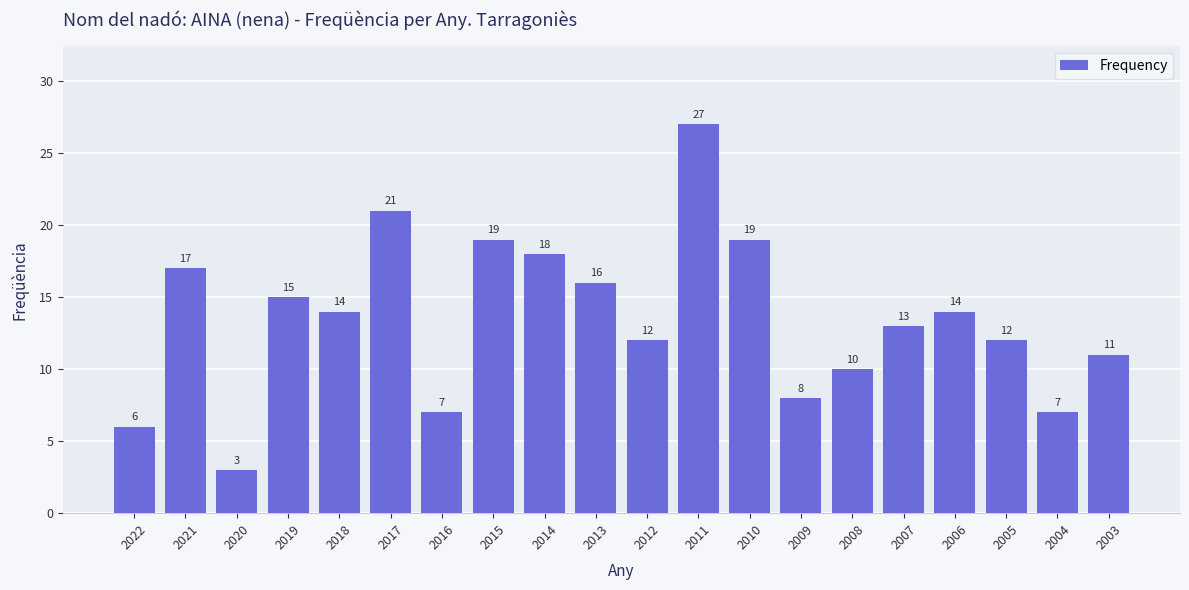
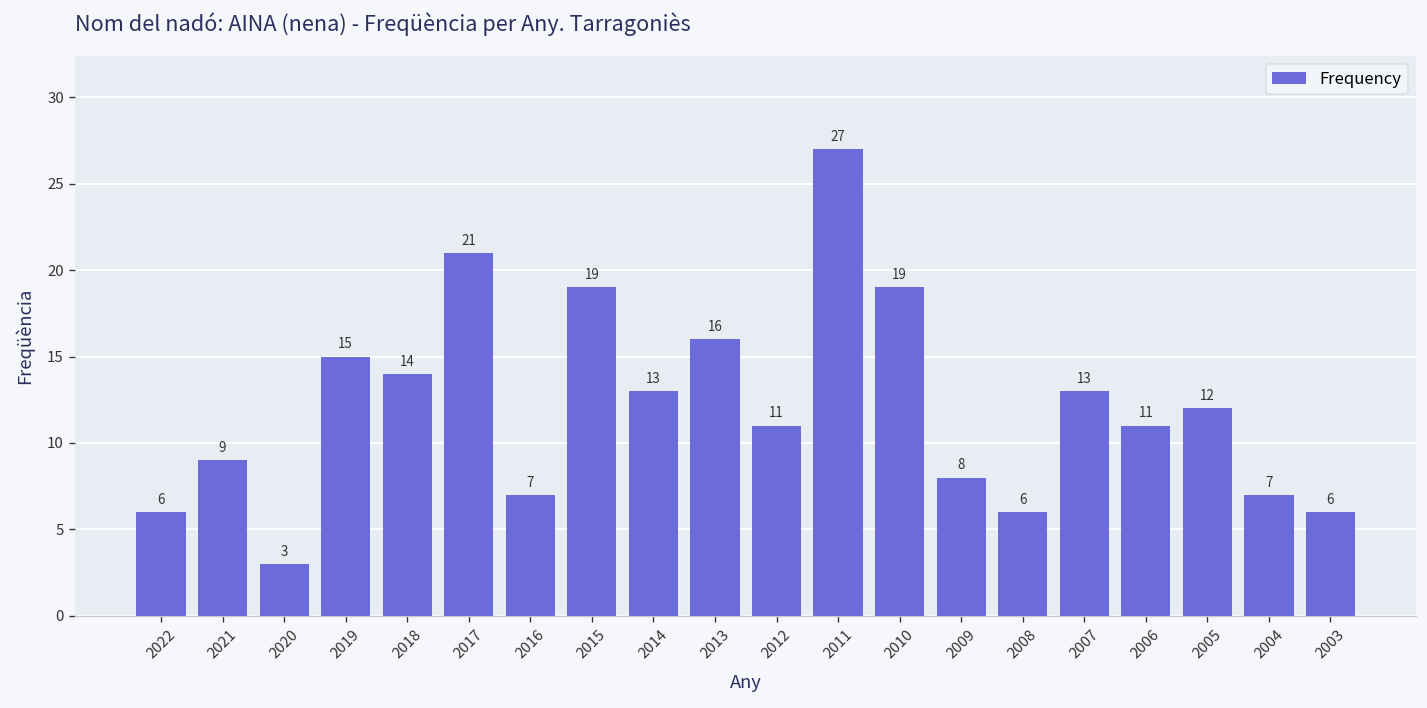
2021: 17 -> 9
2014: 18 -> 13
2012: 12 -> 11
2008: 10 -> 6
2006: 14 -> 11
2003: 11 -> 6
